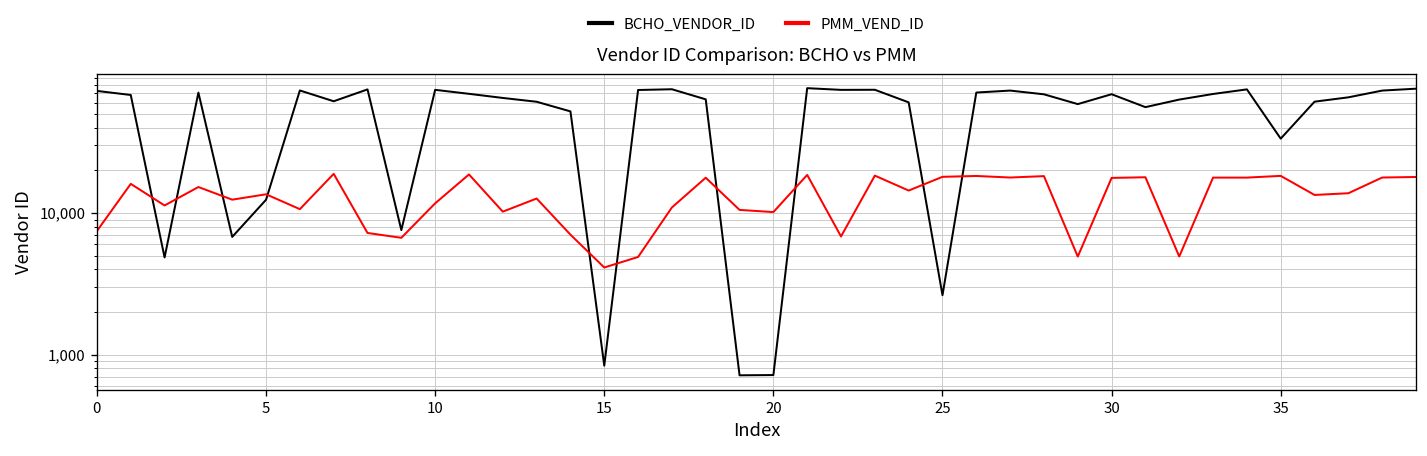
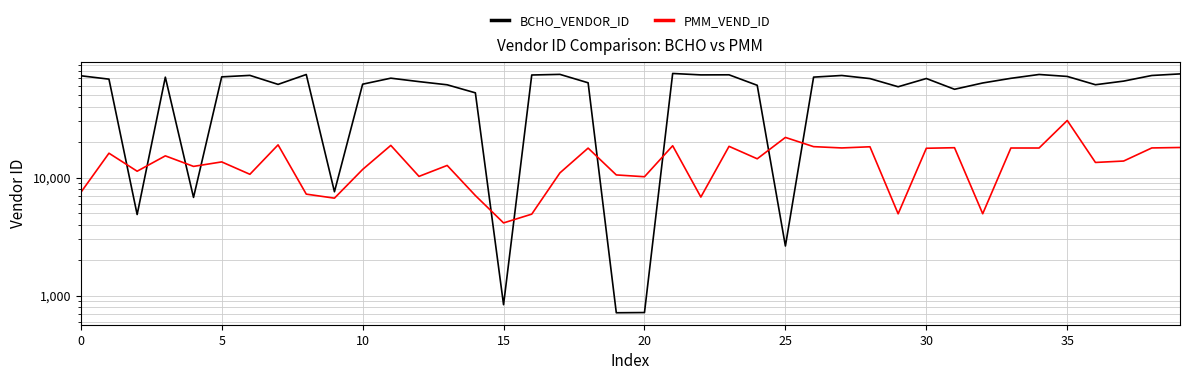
BCHO_VENDOR_ID, 5: 12,000 -> 70,000
BCHO_VENDOR_ID, 10: 70,000 -> 60,000
PMM_VEND_ID, 25: 18,000 -> 22,000
BCHO_VENDOR_ID, 35: 34,000 -> 70,000
PMM_VEND_ID, 35: 18,000 -> 30,000
